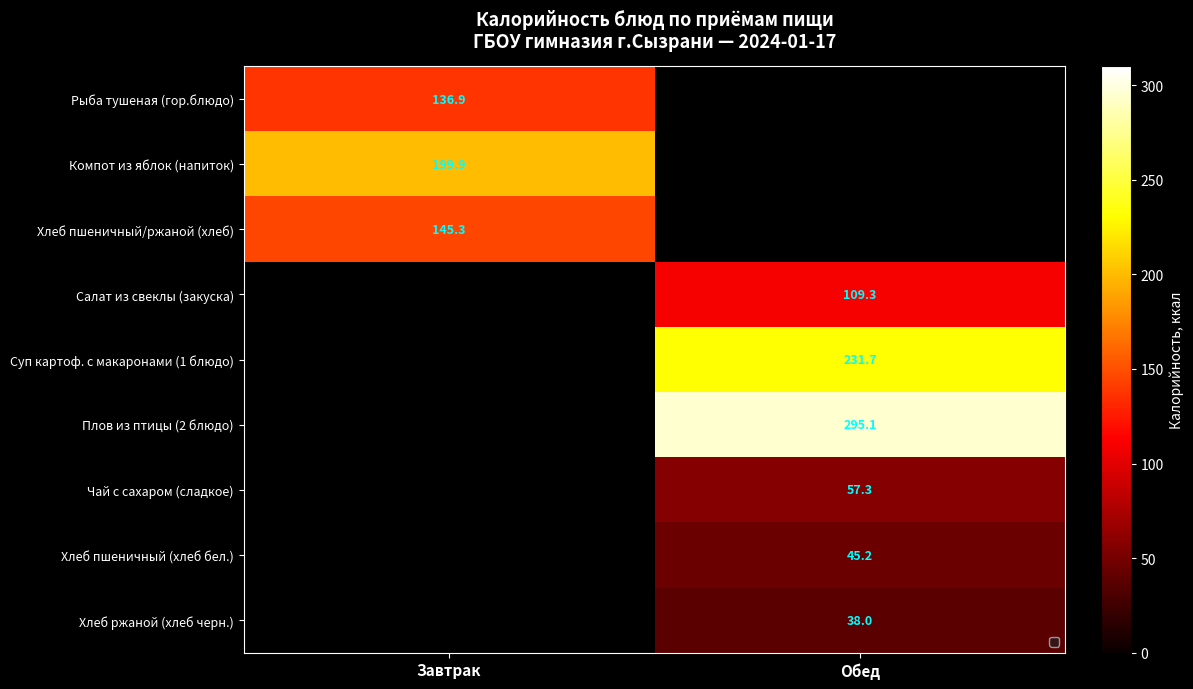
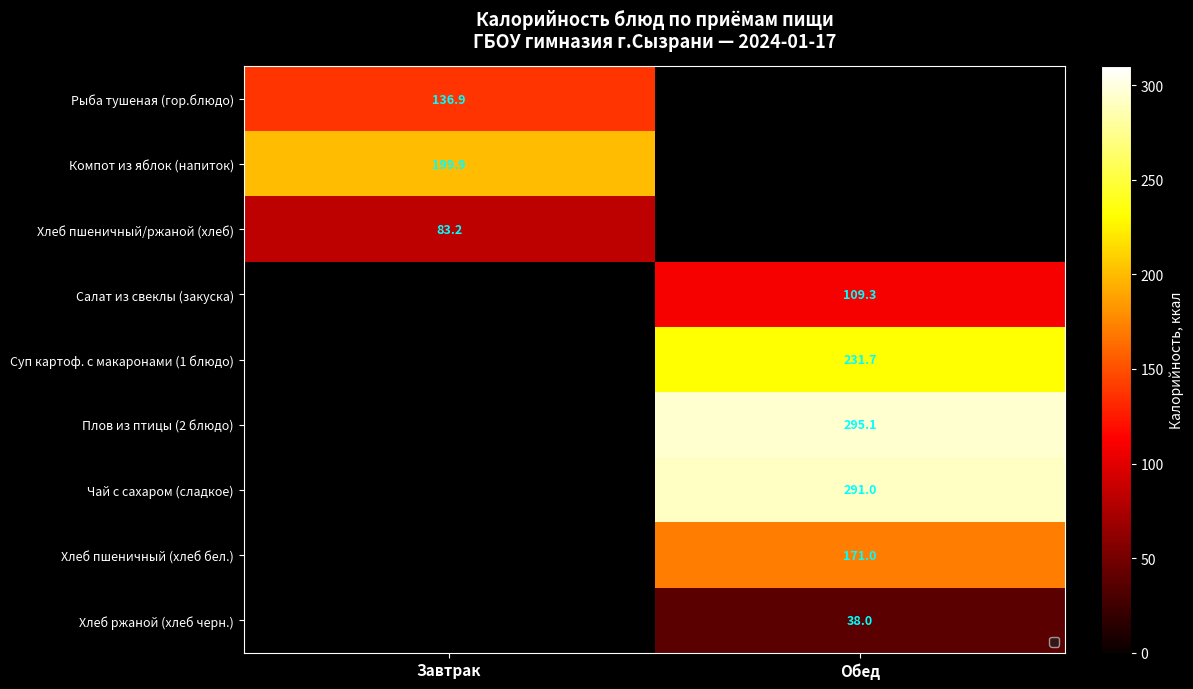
Хлеб пшеничный/ржаной (хлеб), Завтрак: 145.3 -> 83.2
Чай с сахаром (сладкое), Обед: 57.3 -> 291.0
Хлеб пшеничный (хлеб бел.), Обед: 45.2 -> 171.0
